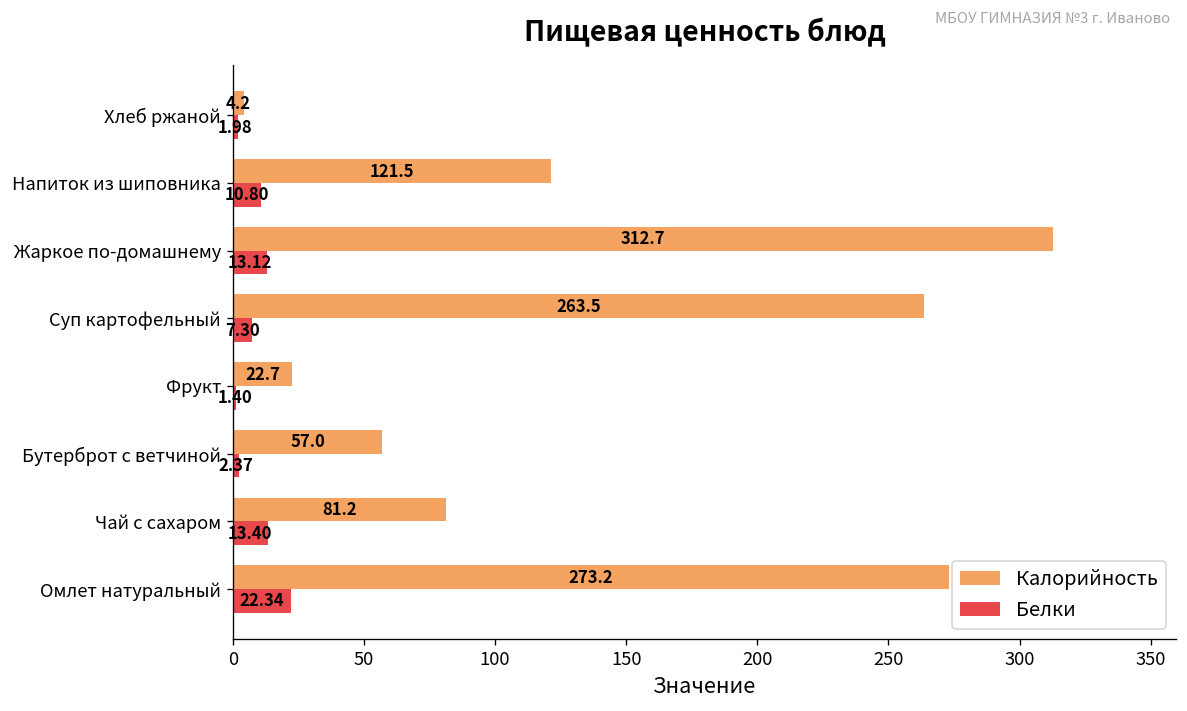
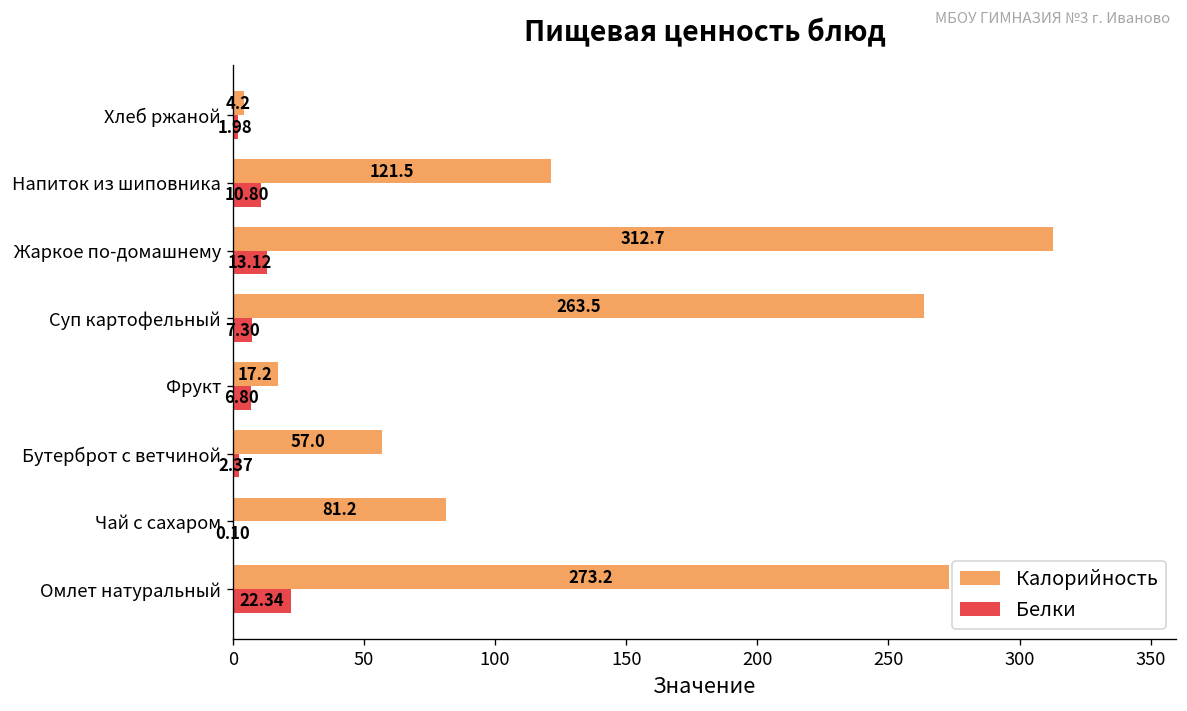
Калорийность, Фрукт: 22.7 -> 17.2
Белки, Фрукт: 1.40 -> 6.80
Белки, Чай с сахаром: 13.40 -> 0.10
